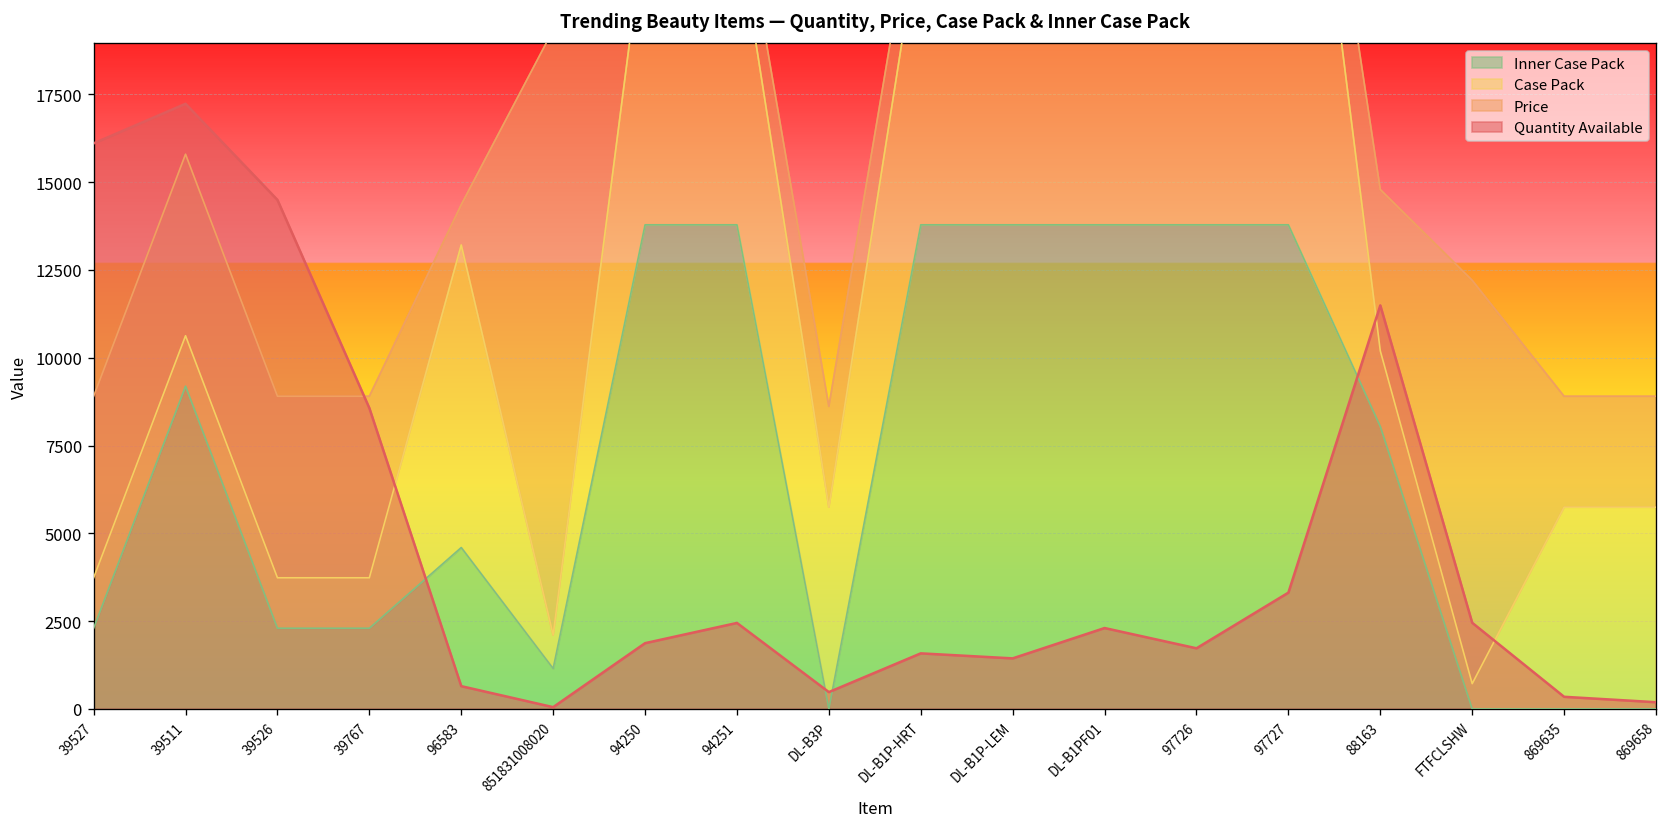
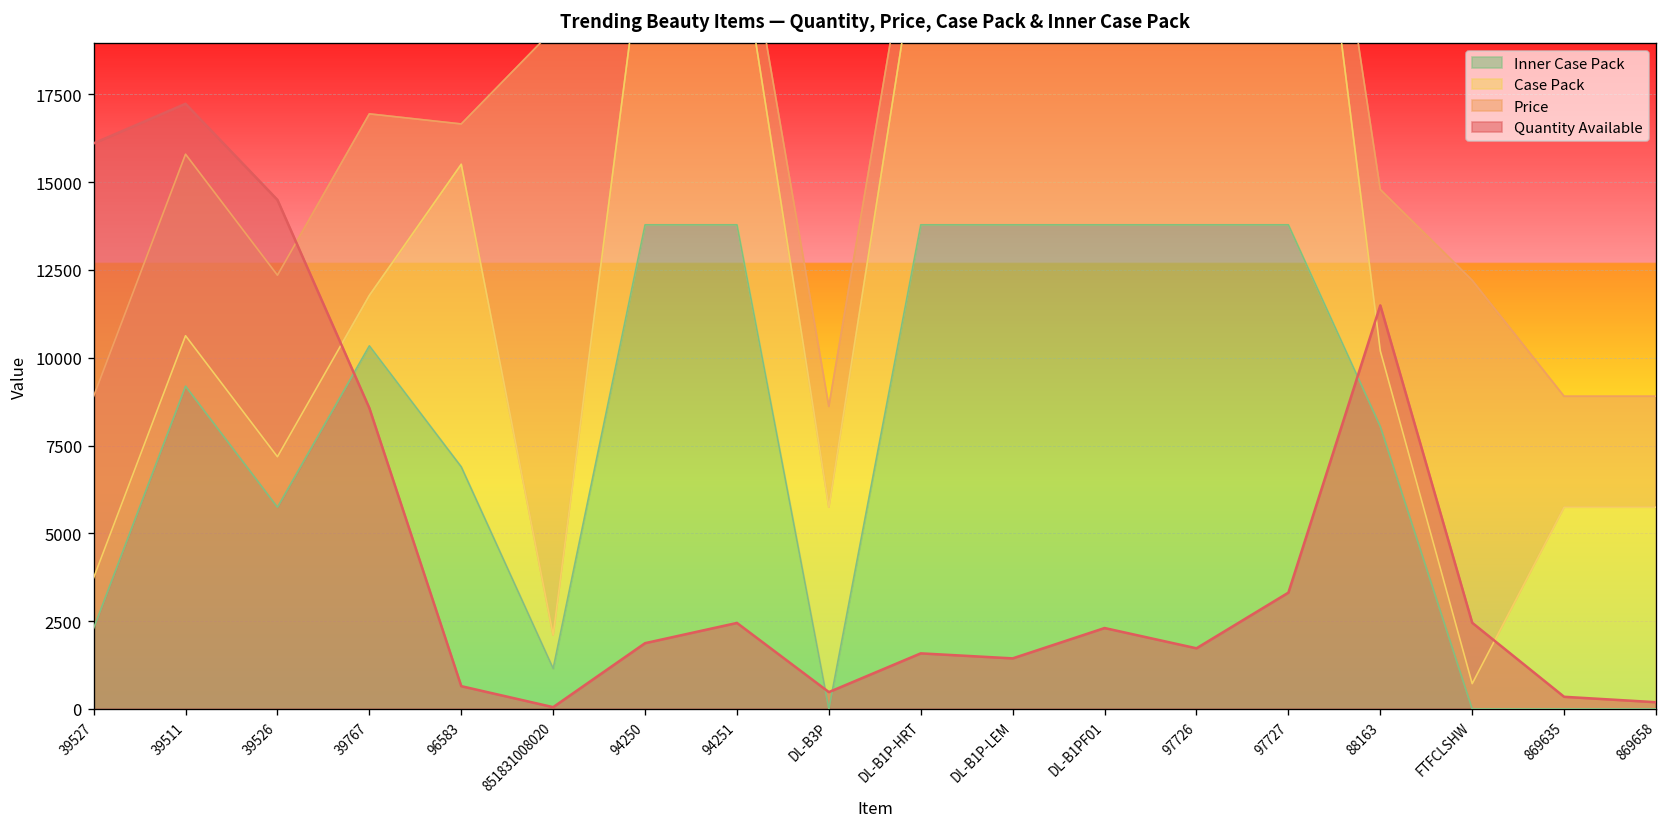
Inner Case Pack, 39526: 2300 -> 5700
Inner Case Pack, 39767: 2300 -> 10300
Inner Case Pack, 96583: 4600 -> 6900
